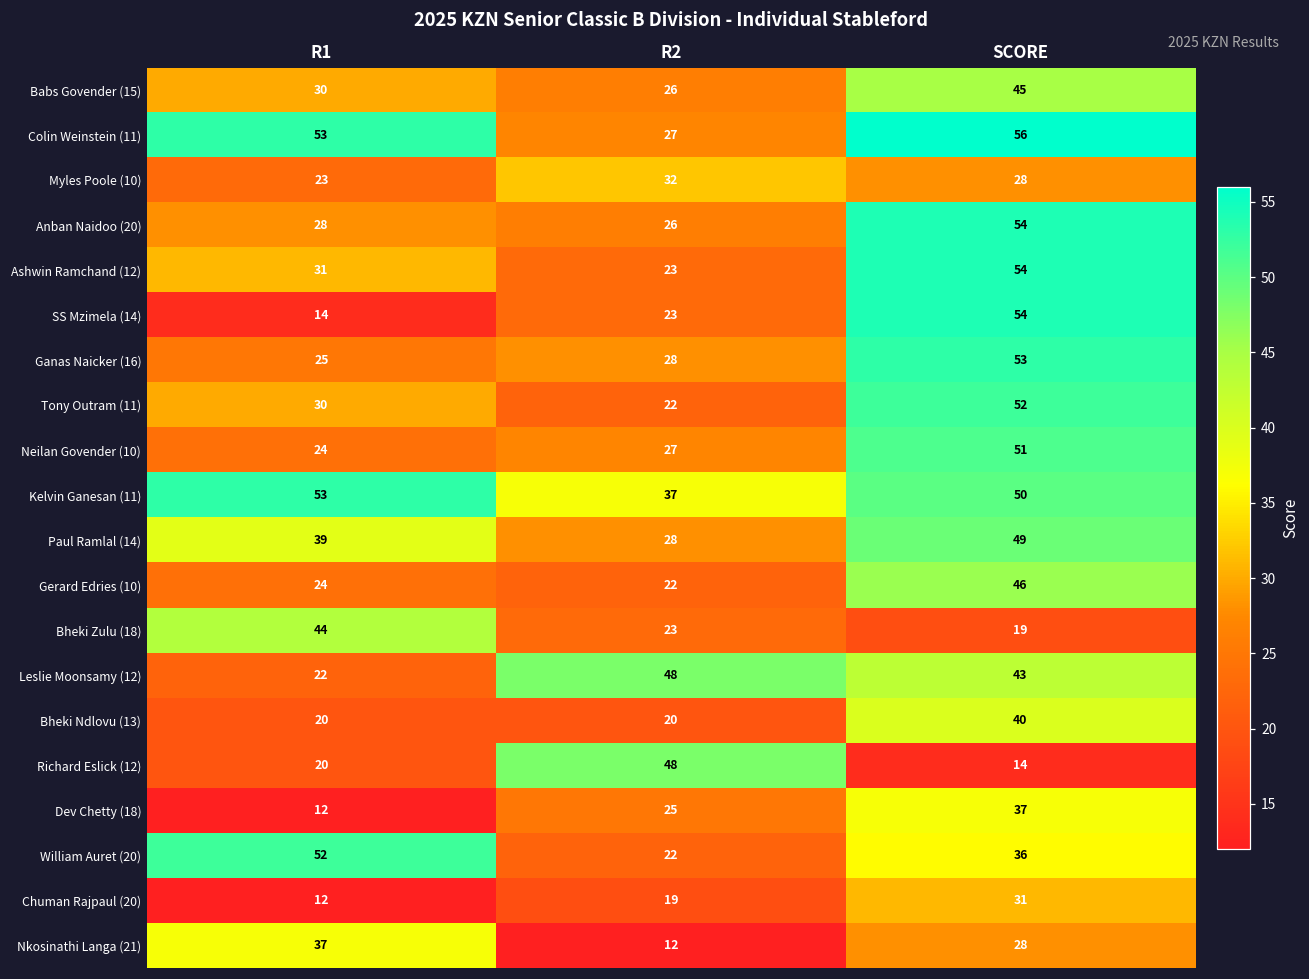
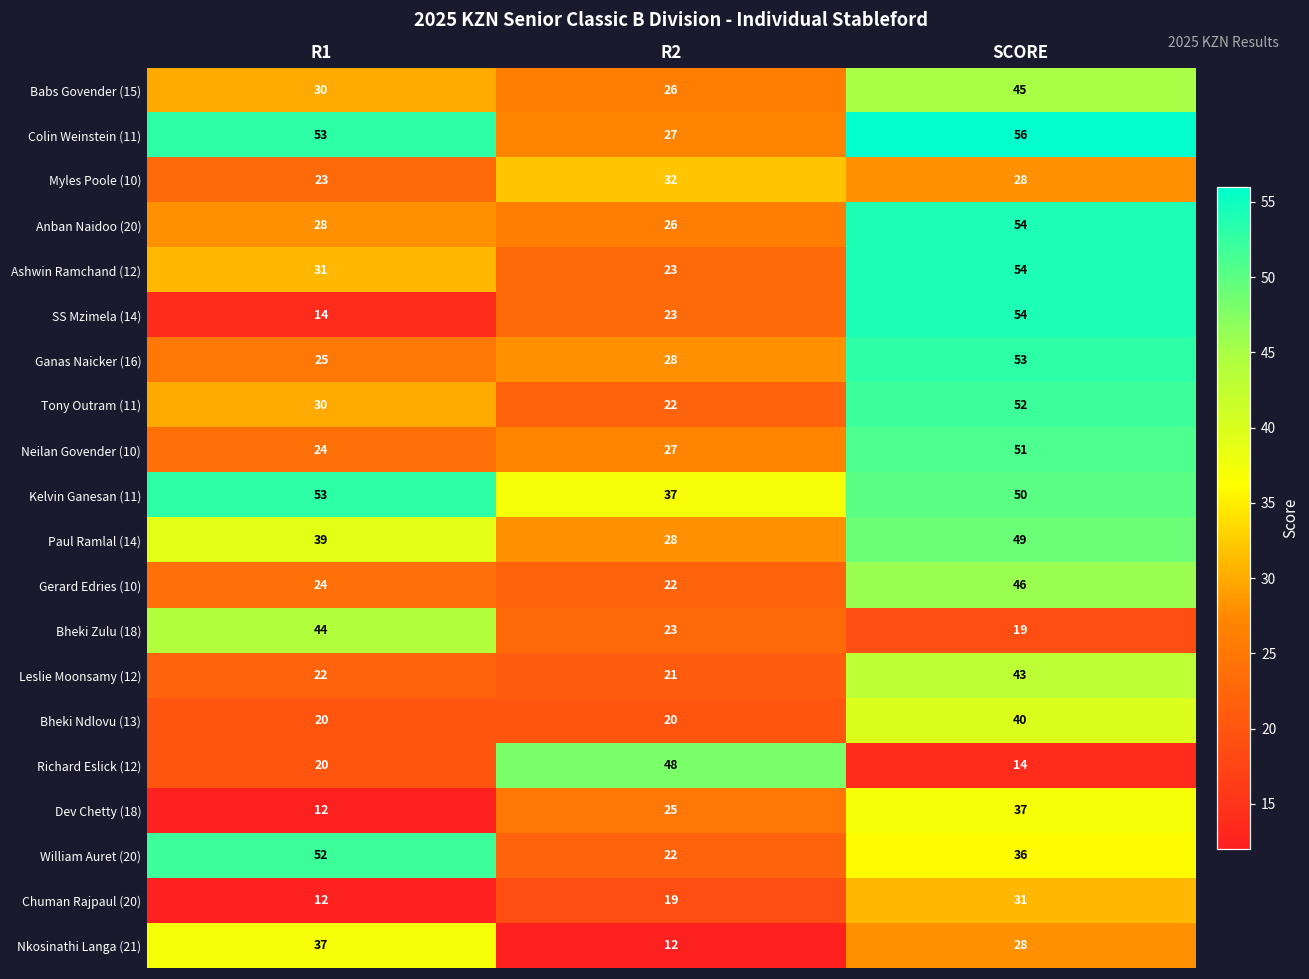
Leslie Moonsamy (12), R2: 48 -> 21
